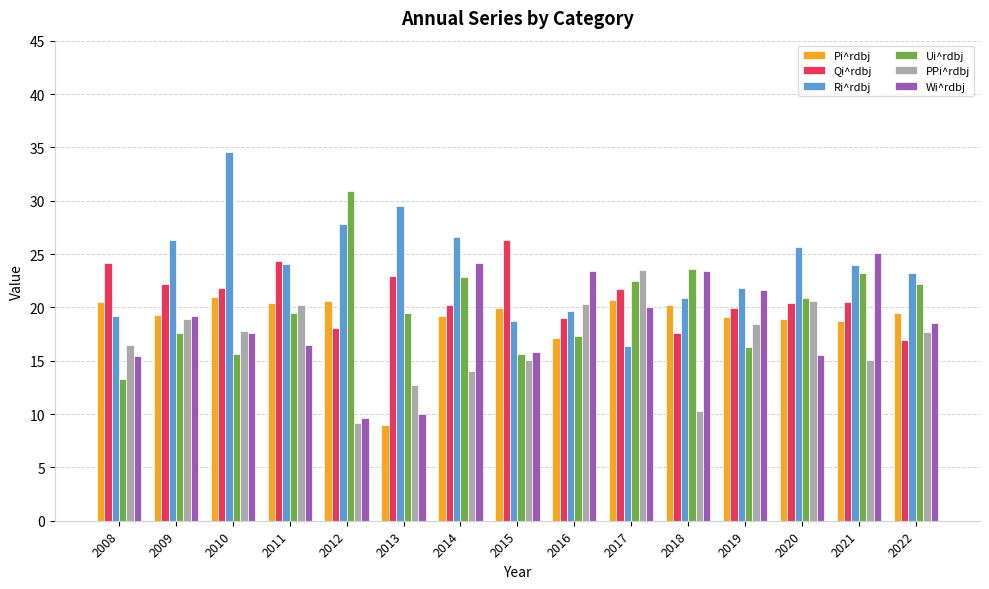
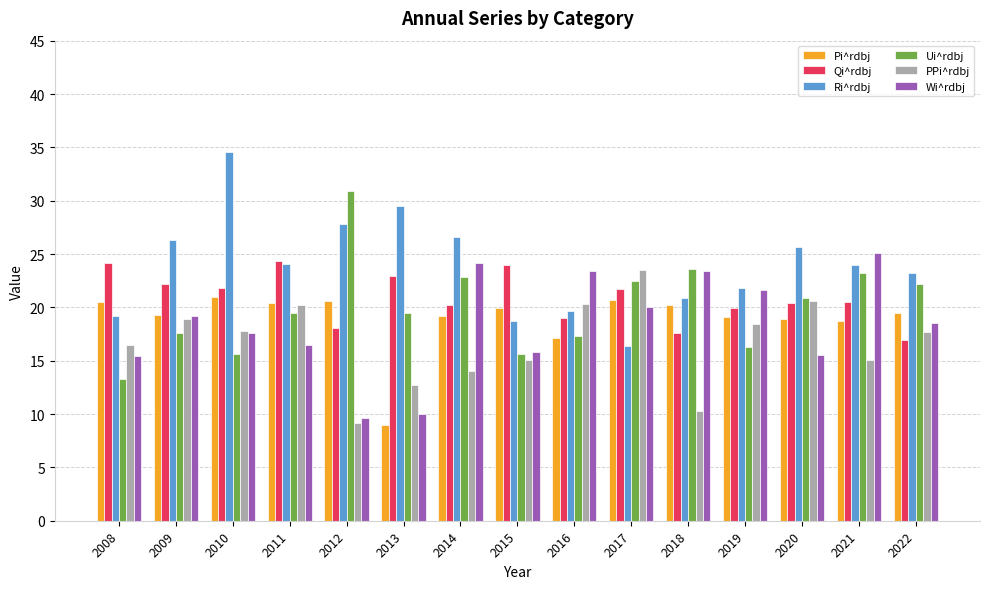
Qi^rdbj, 2015: 26.3 -> 24.0
